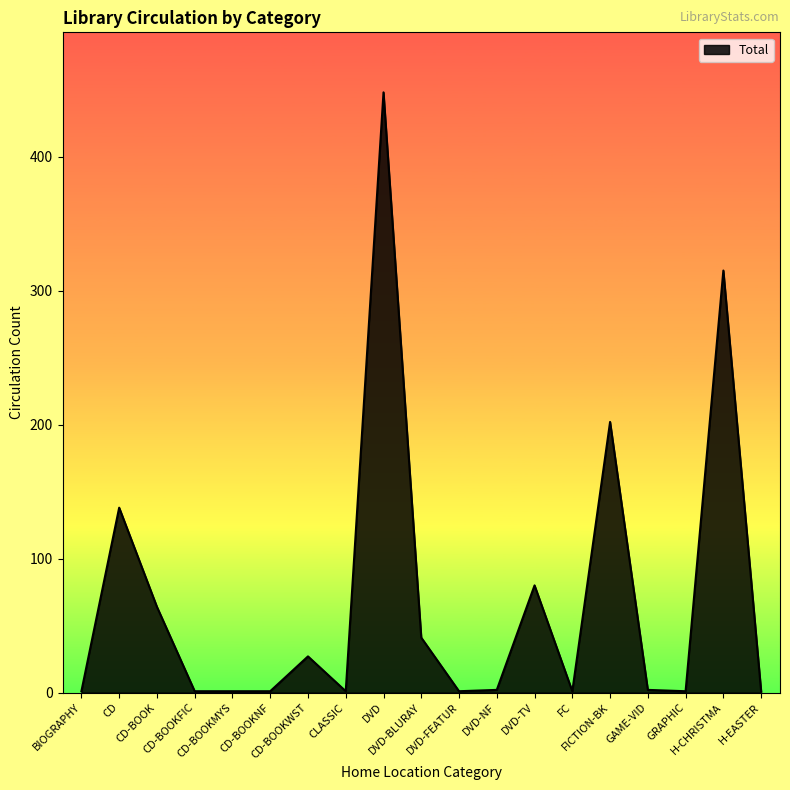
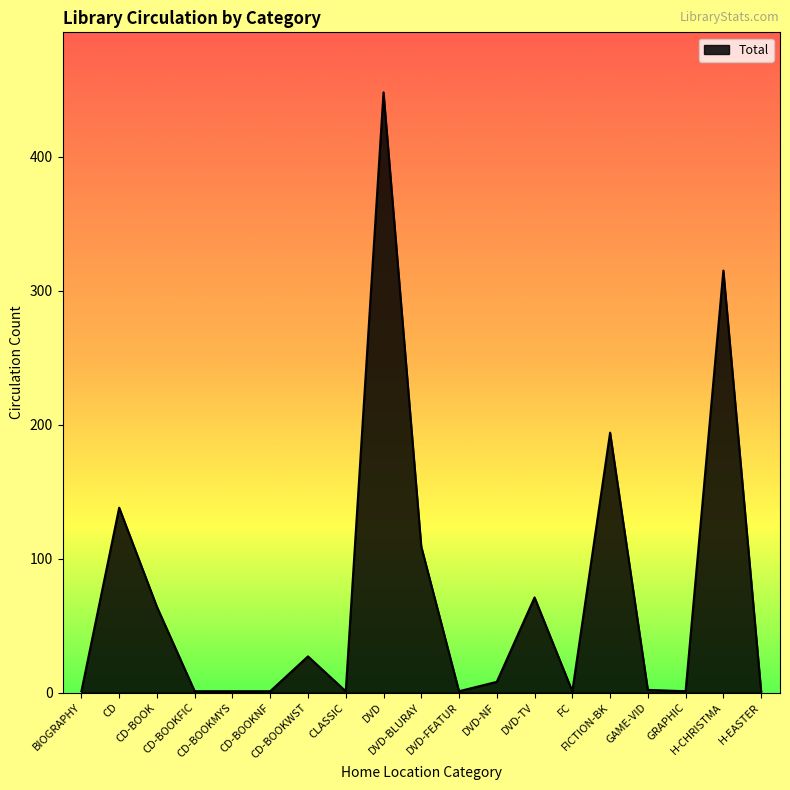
DVD-BLURAY: 41 -> 109
DVD-NF: 2 -> 8
DVD-TV: 80 -> 71
FICTION-BK: 202 -> 194
